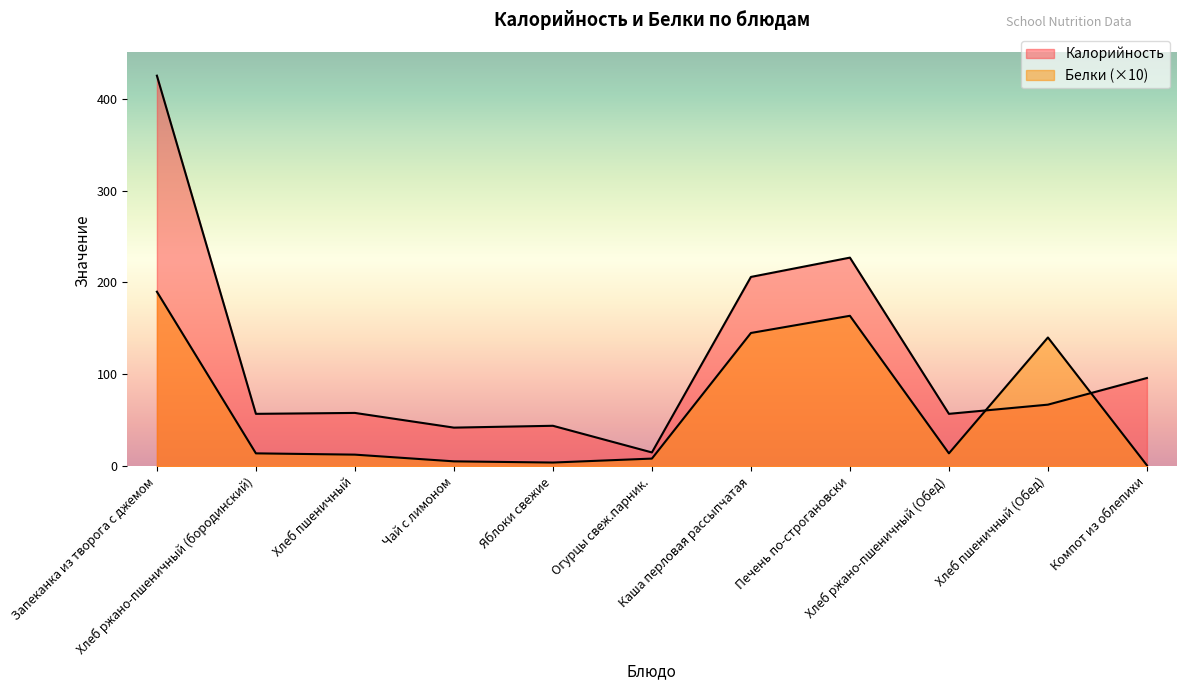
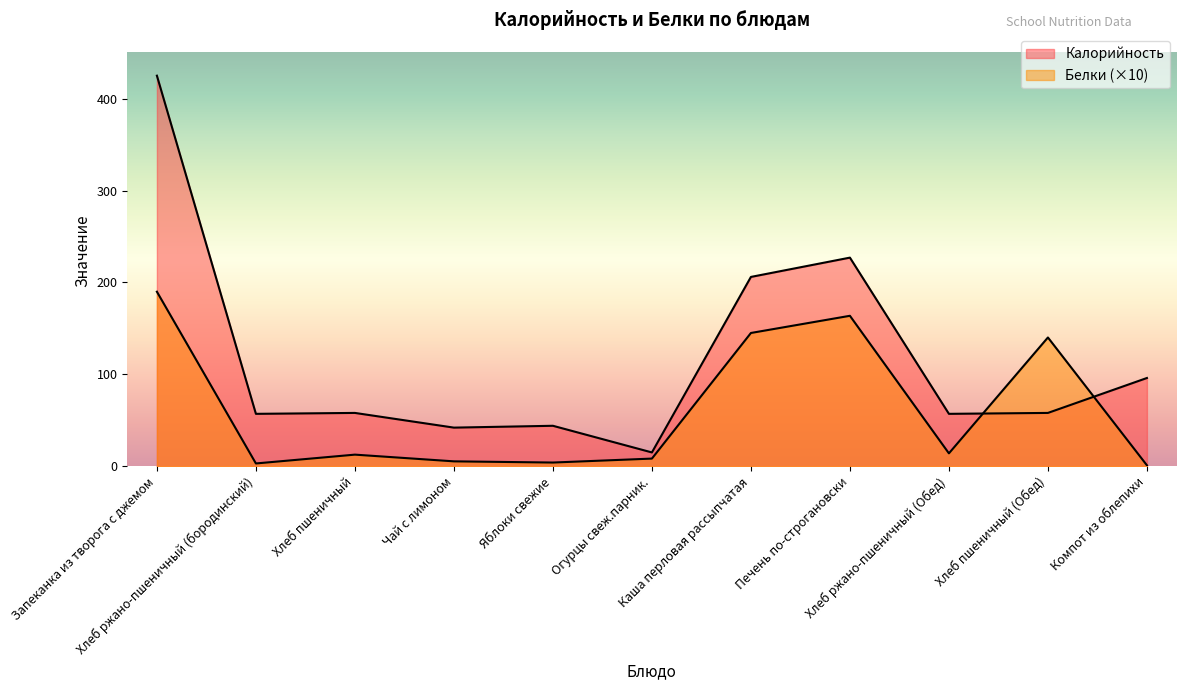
Белки (×10), Хлеб ржано-пшеничный (бородинский): 10 -> 0
Калорийность, Хлеб пшеничный (Обед): 70 -> 60
